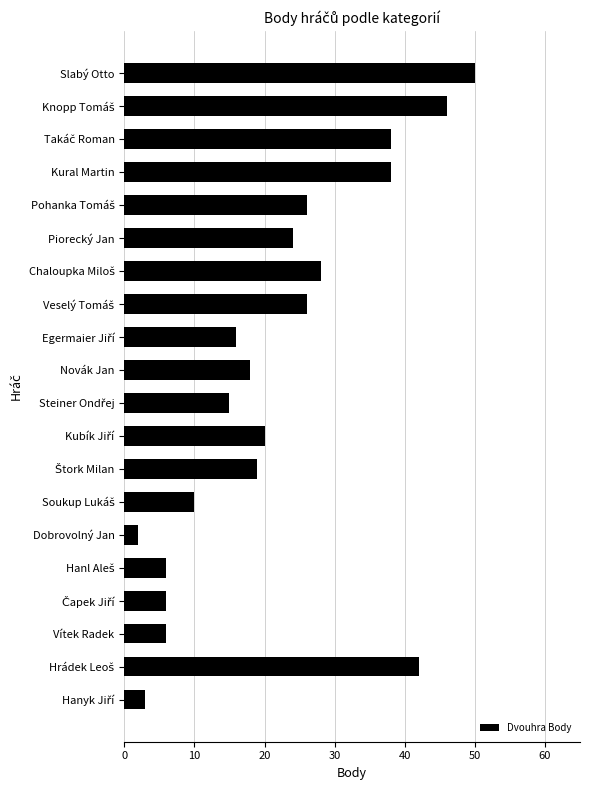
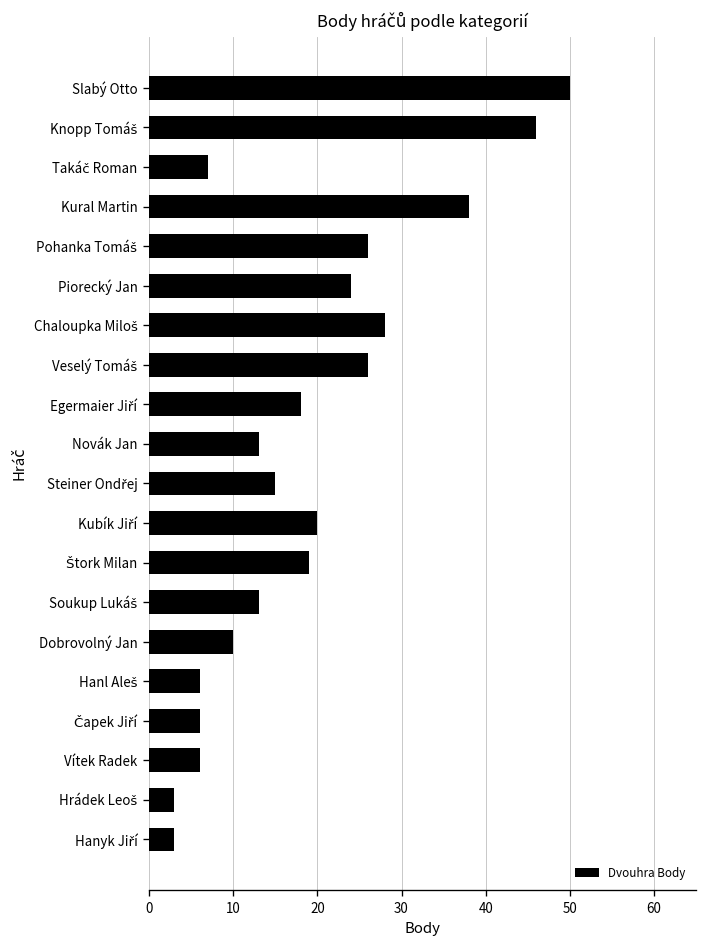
Takáč Roman: 38 -> 7
Egermaier Jiří: 16 -> 18
Novák Jan: 18 -> 13
Soukup Lukáš: 10 -> 13
Dobrovolný Jan: 2 -> 10
Hrádek Leoš: 42 -> 3
